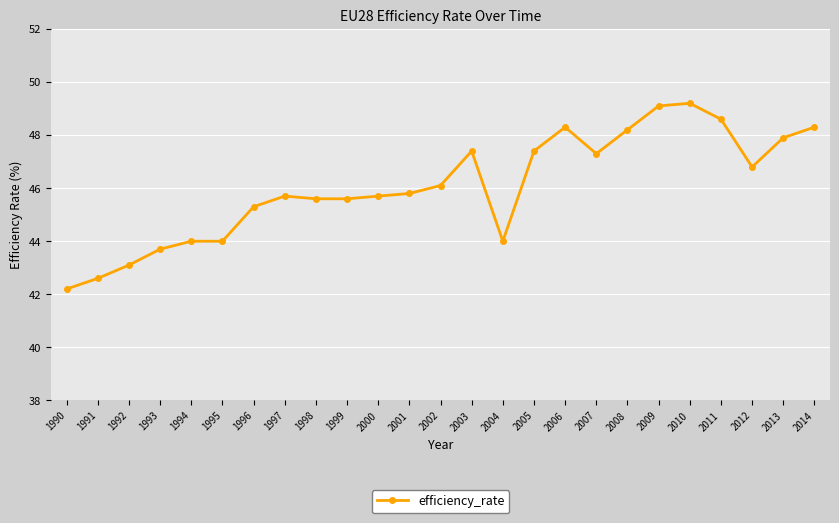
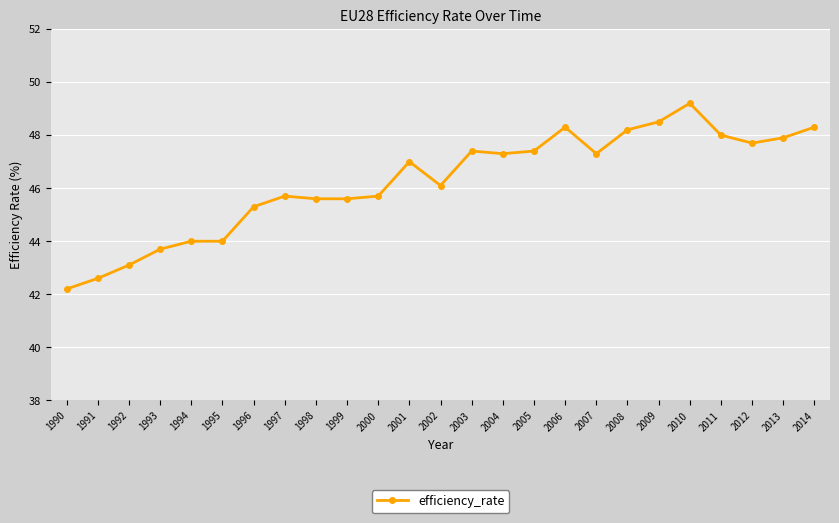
2001: 45.8 -> 47.0
2004: 44.0 -> 47.3
2009: 49.1 -> 48.5
2011: 48.6 -> 48.0
2012: 46.8 -> 47.7
